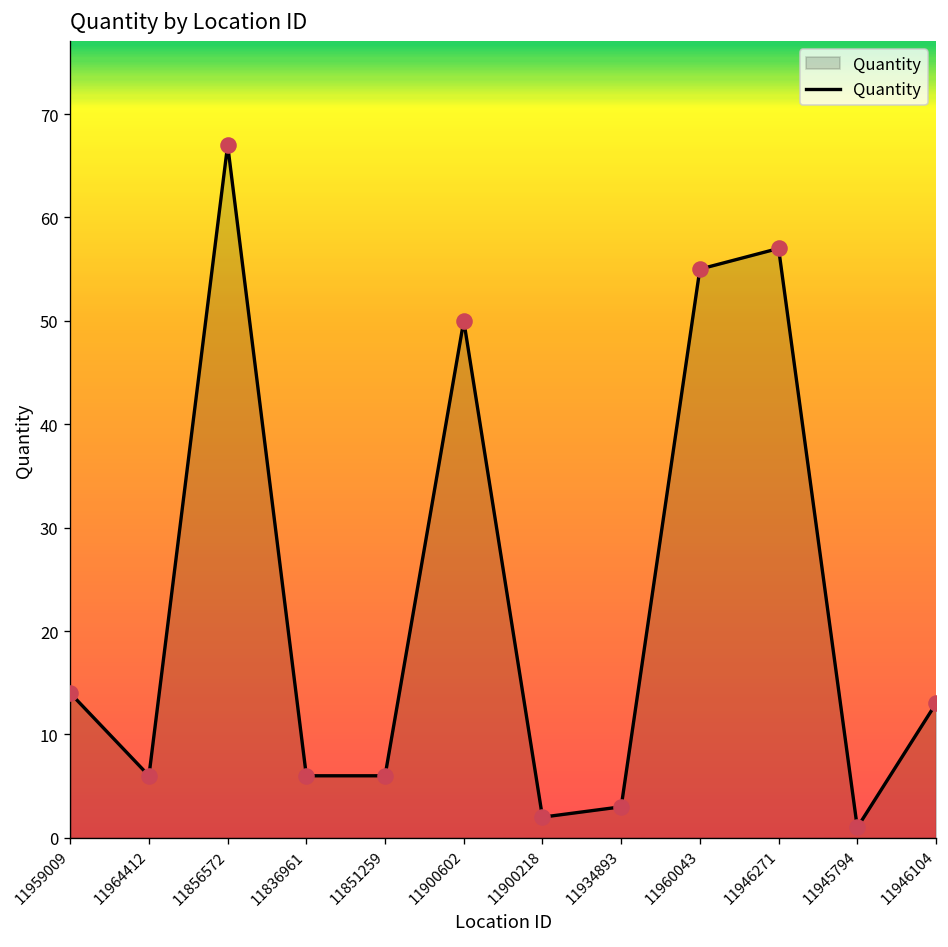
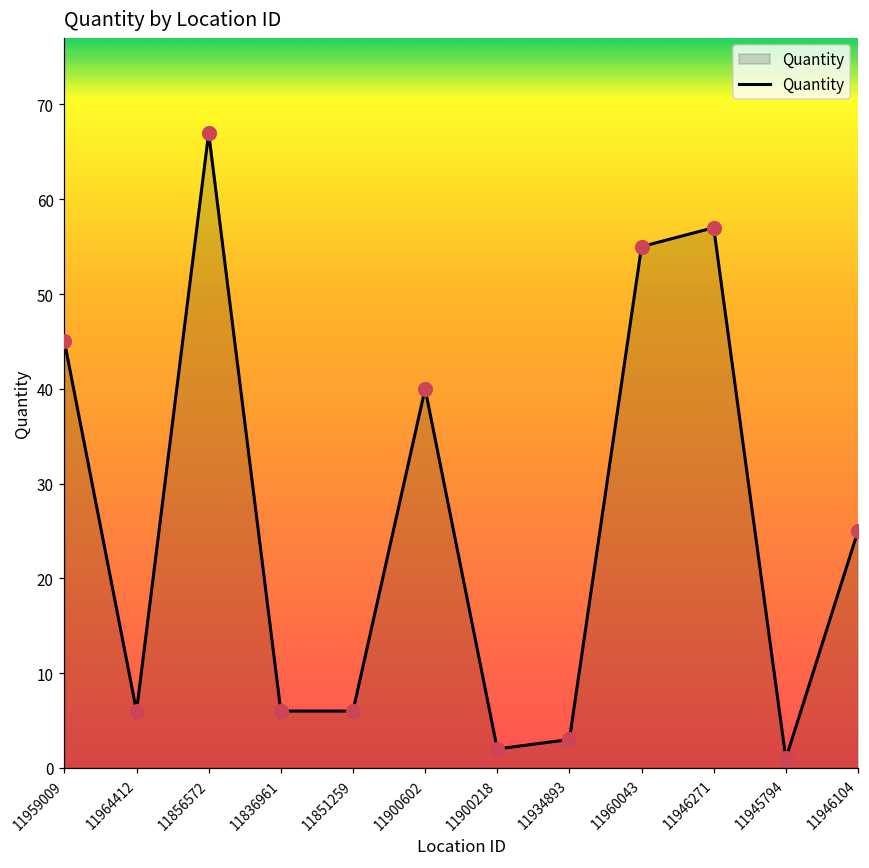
11959009: 14 -> 45
11900602: 50 -> 40
11946104: 13 -> 25
